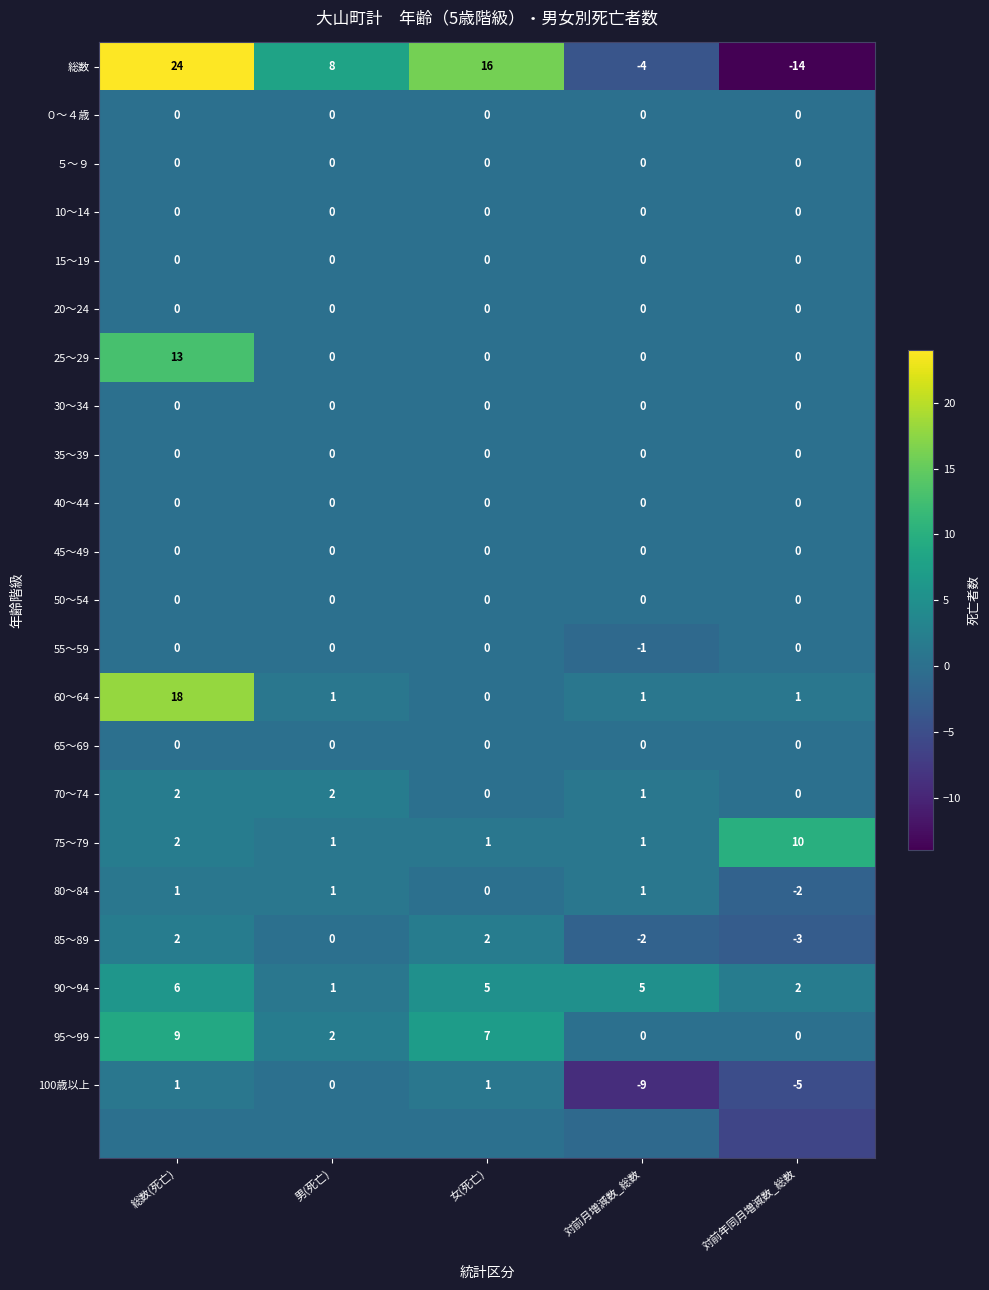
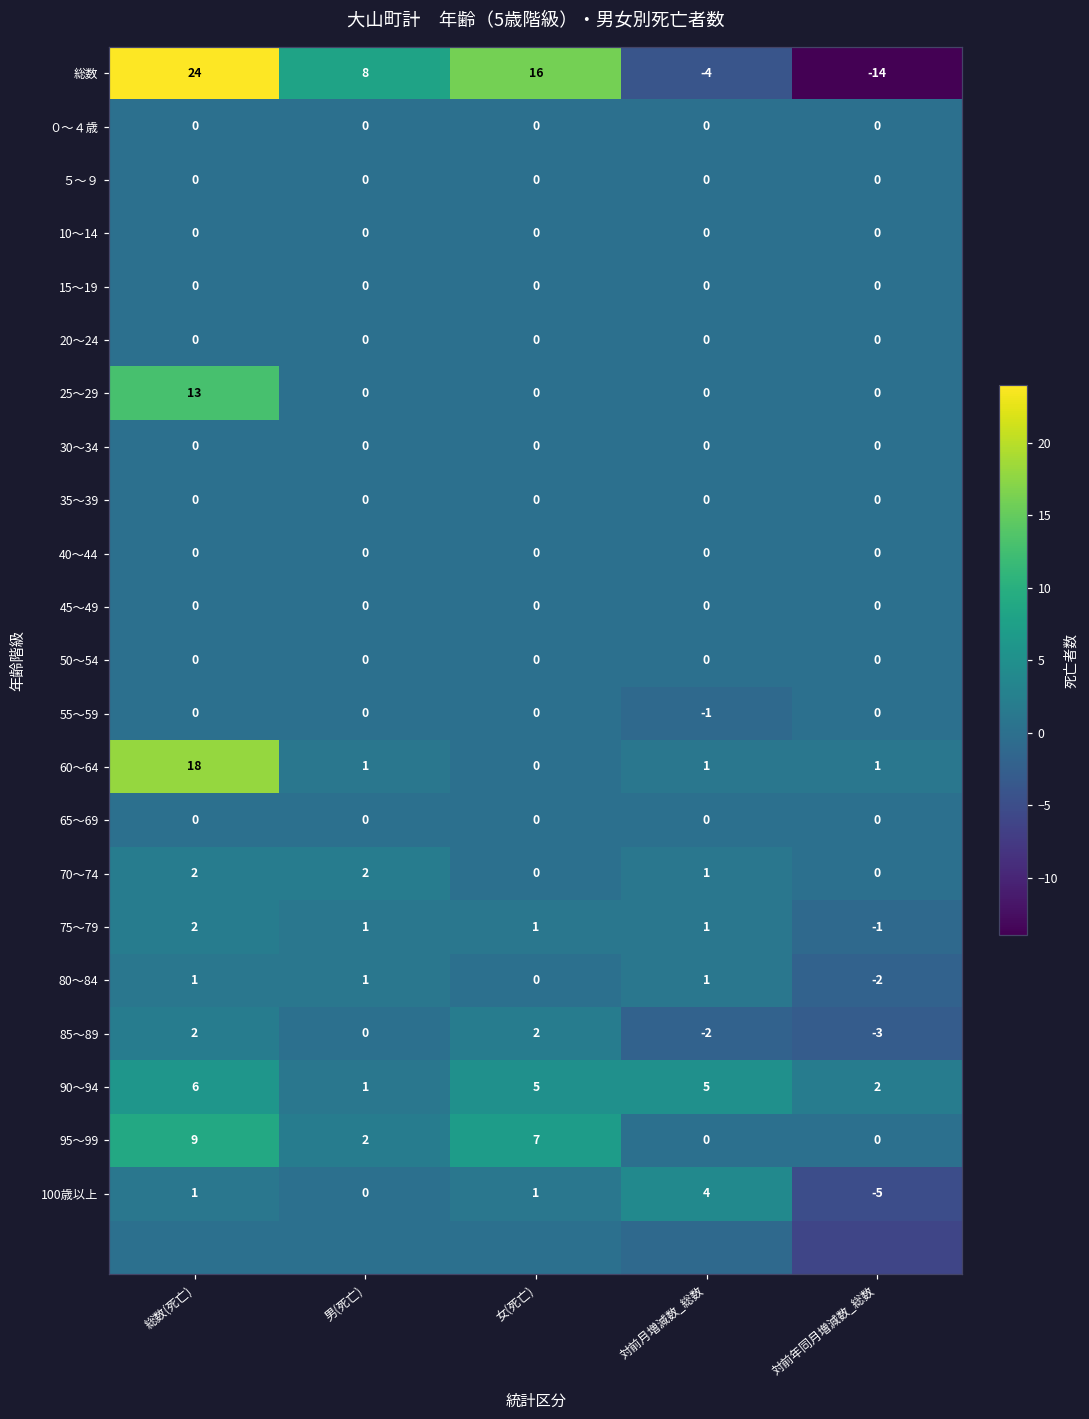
75～79, 対前年同月増減数_総数: 10 -> -1
100歳以上, 対前月増減数_総数: -9 -> 4
